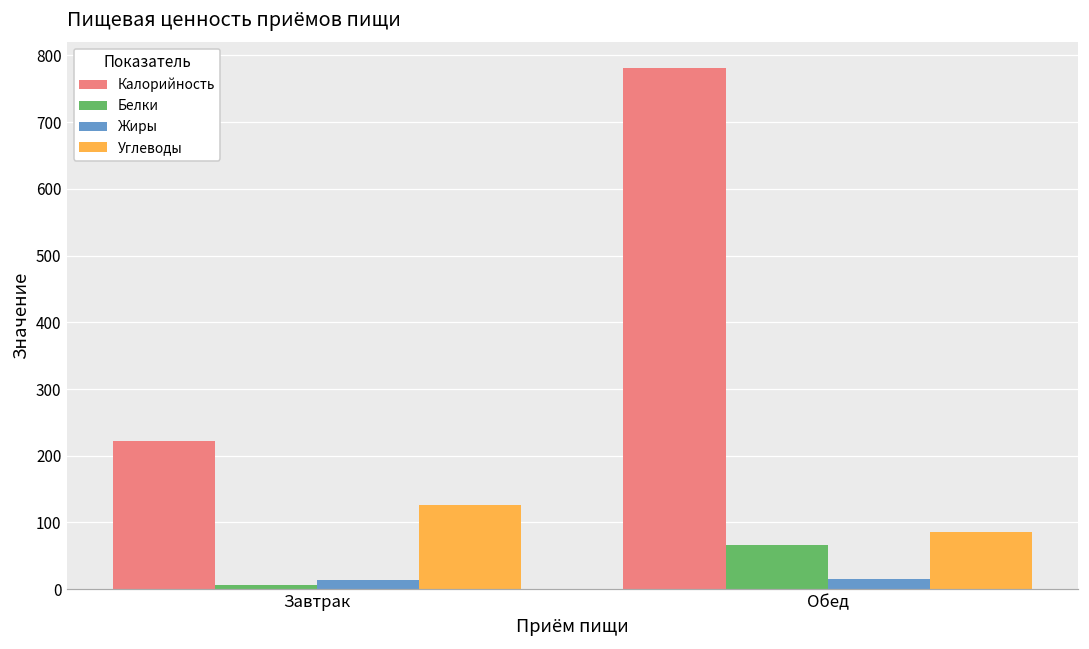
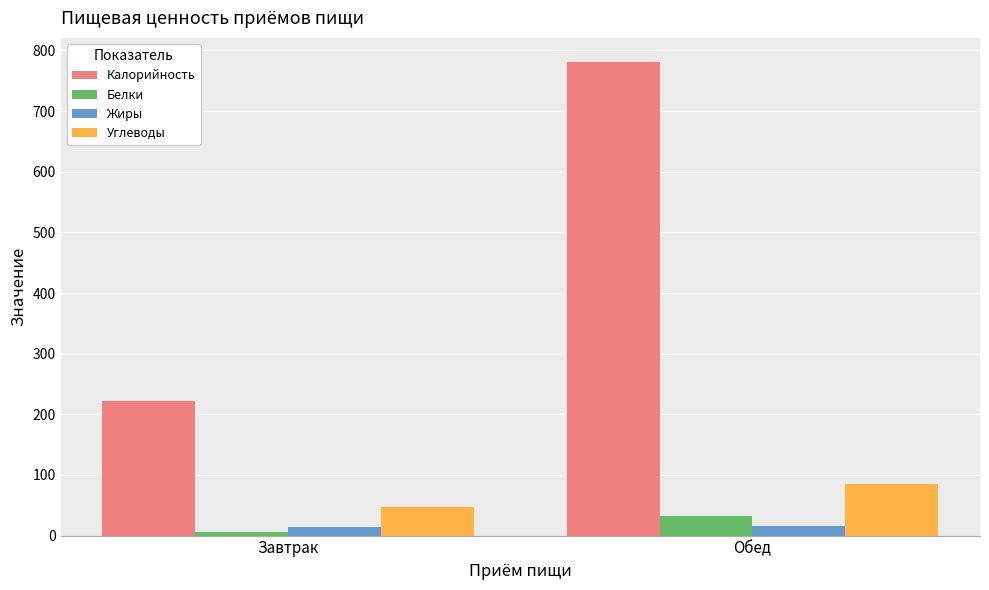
Углеводы, Завтрак: 130 -> 50
Белки, Обед: 70 -> 30
